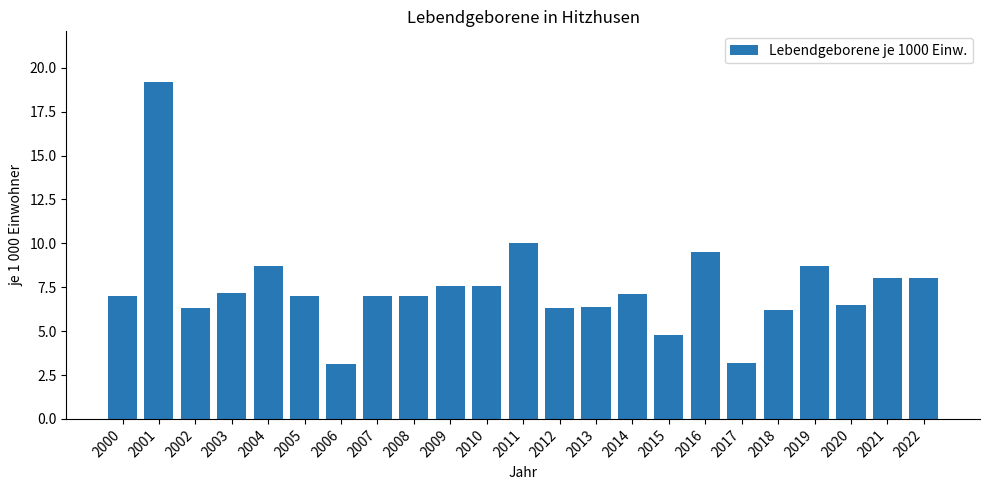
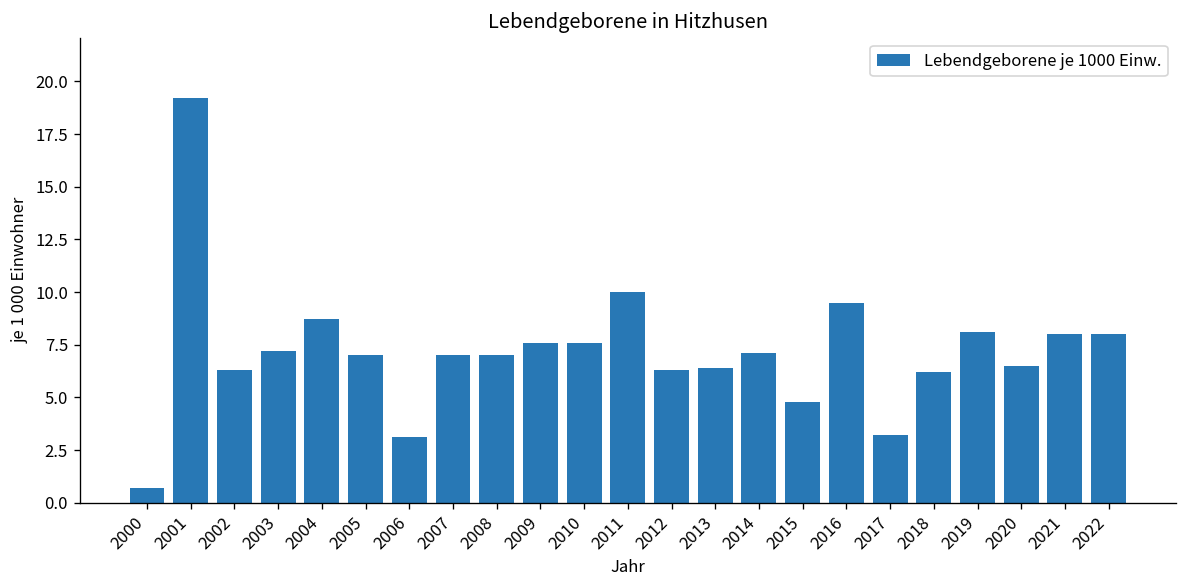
2000: 7.0 -> 0.7
2019: 8.7 -> 8.1
